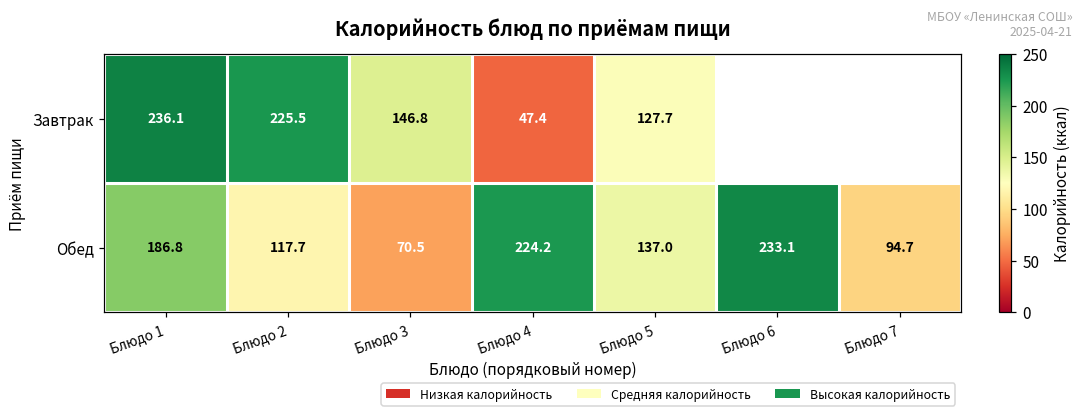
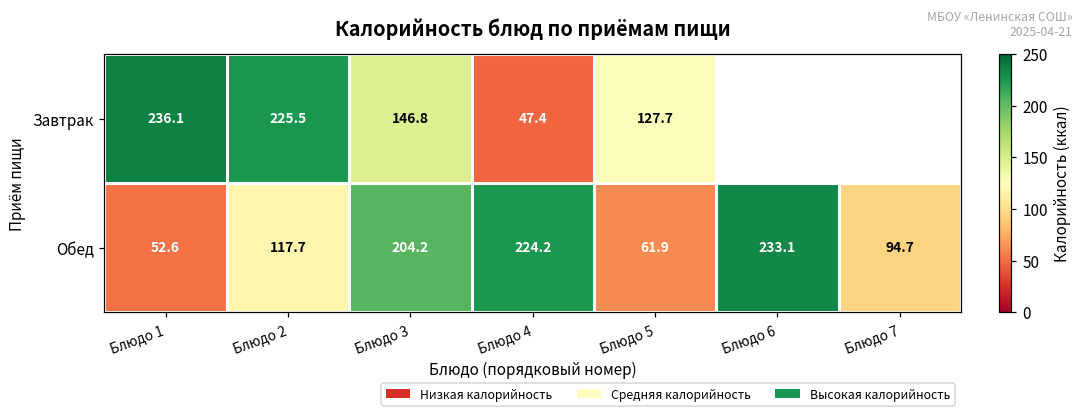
Обед, Блюдо 1: 186.8 -> 52.6
Обед, Блюдо 3: 70.5 -> 204.2
Обед, Блюдо 5: 137.0 -> 61.9
